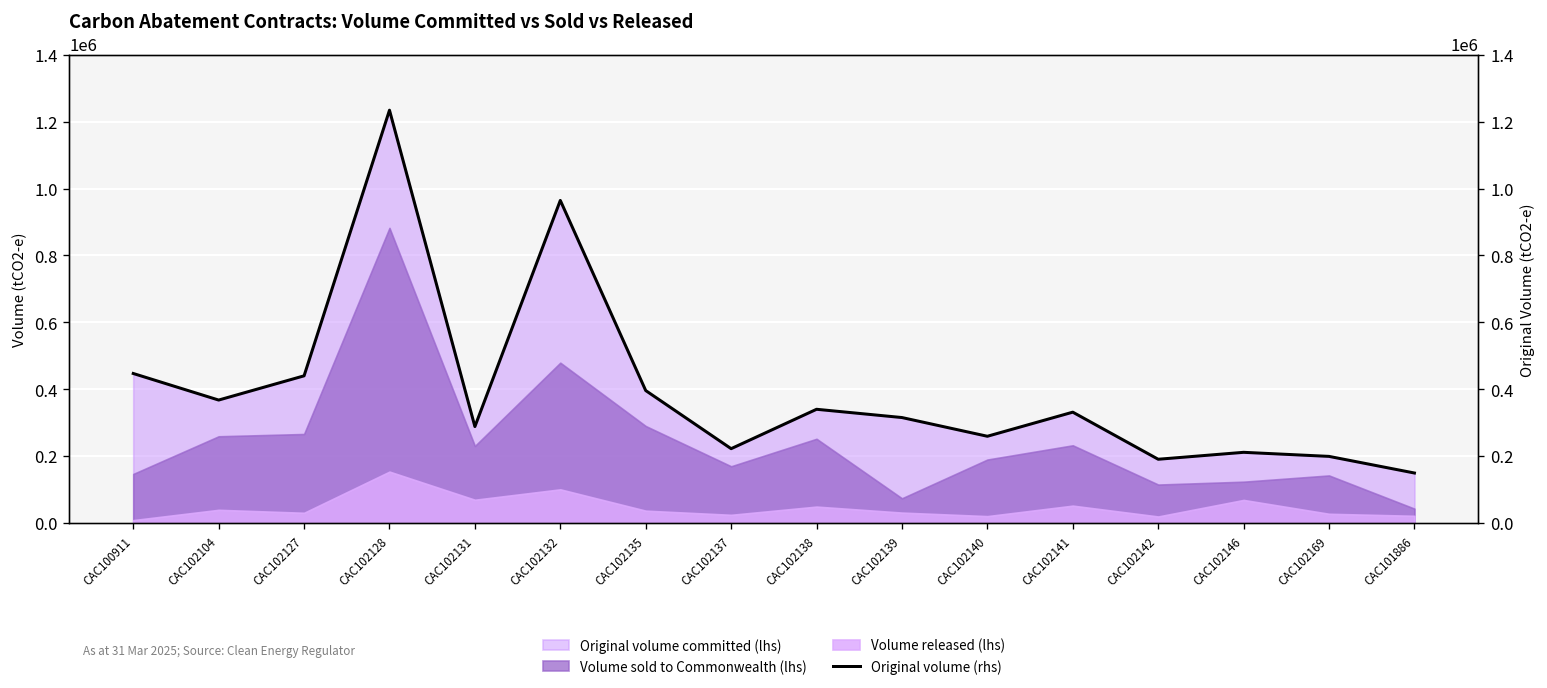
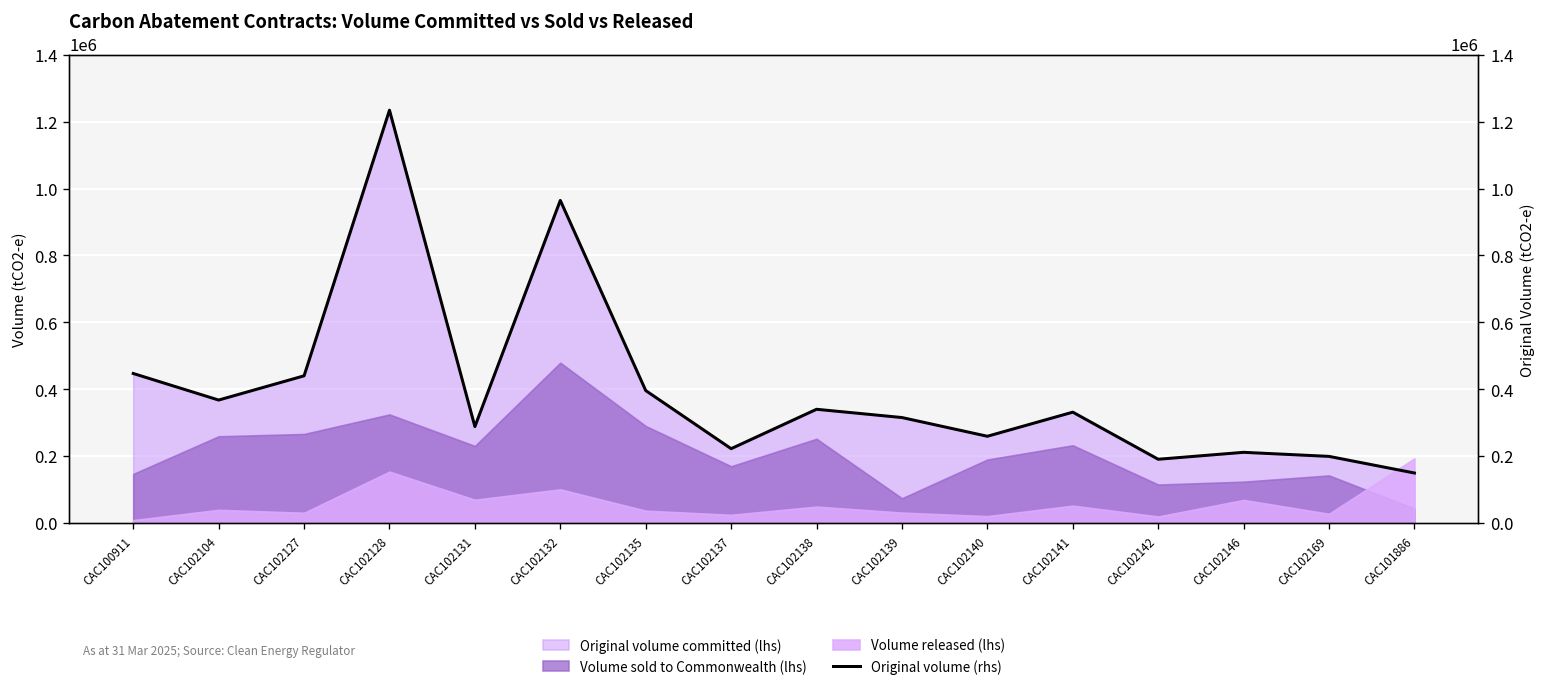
Volume sold to Commonwealth (lhs), CAC102128: 880000 -> 320000
Volume released (lhs), CAC101886: 20000 -> 190000
